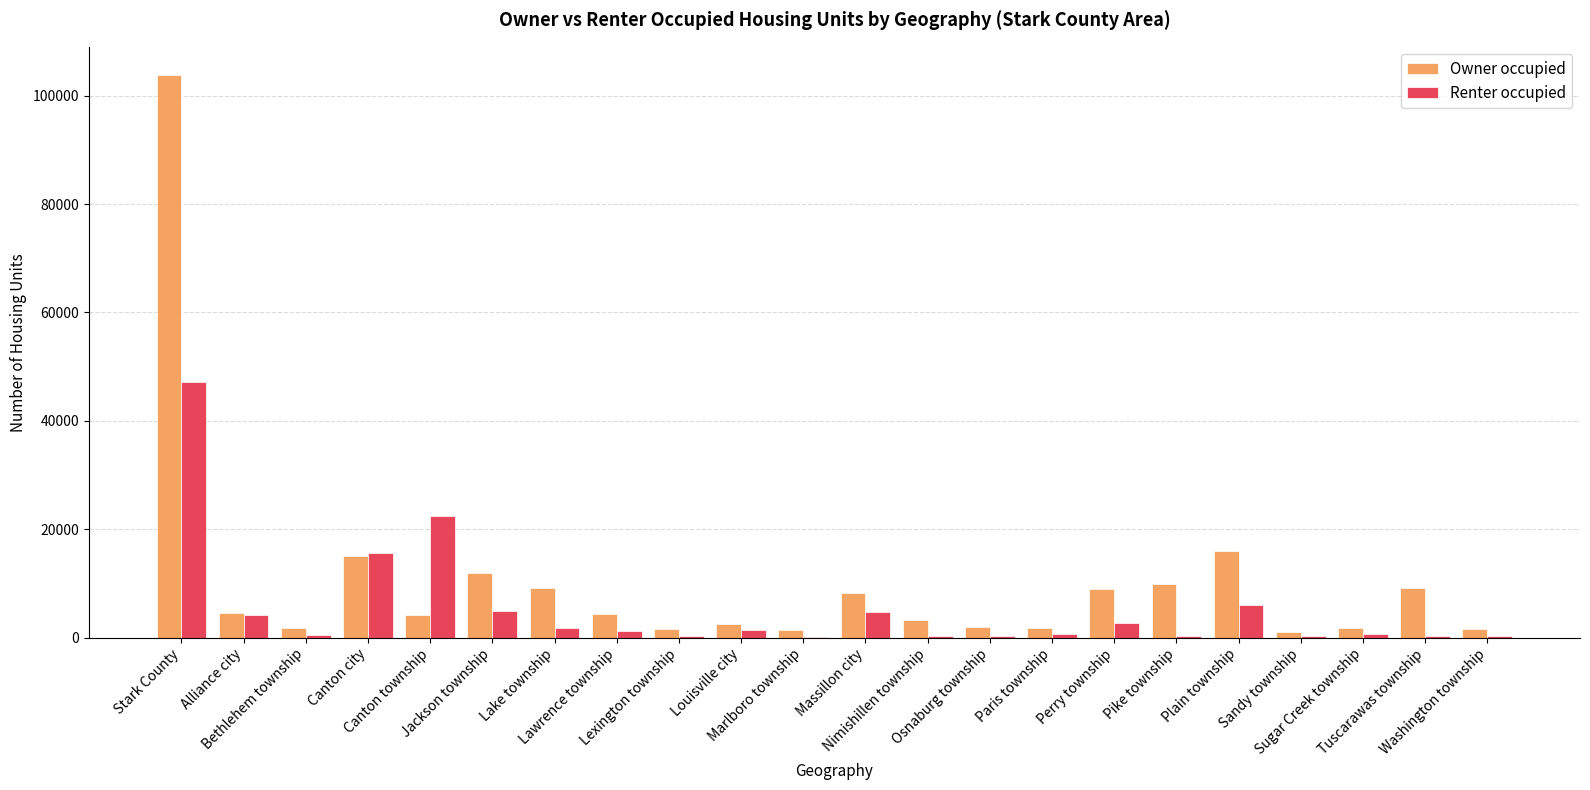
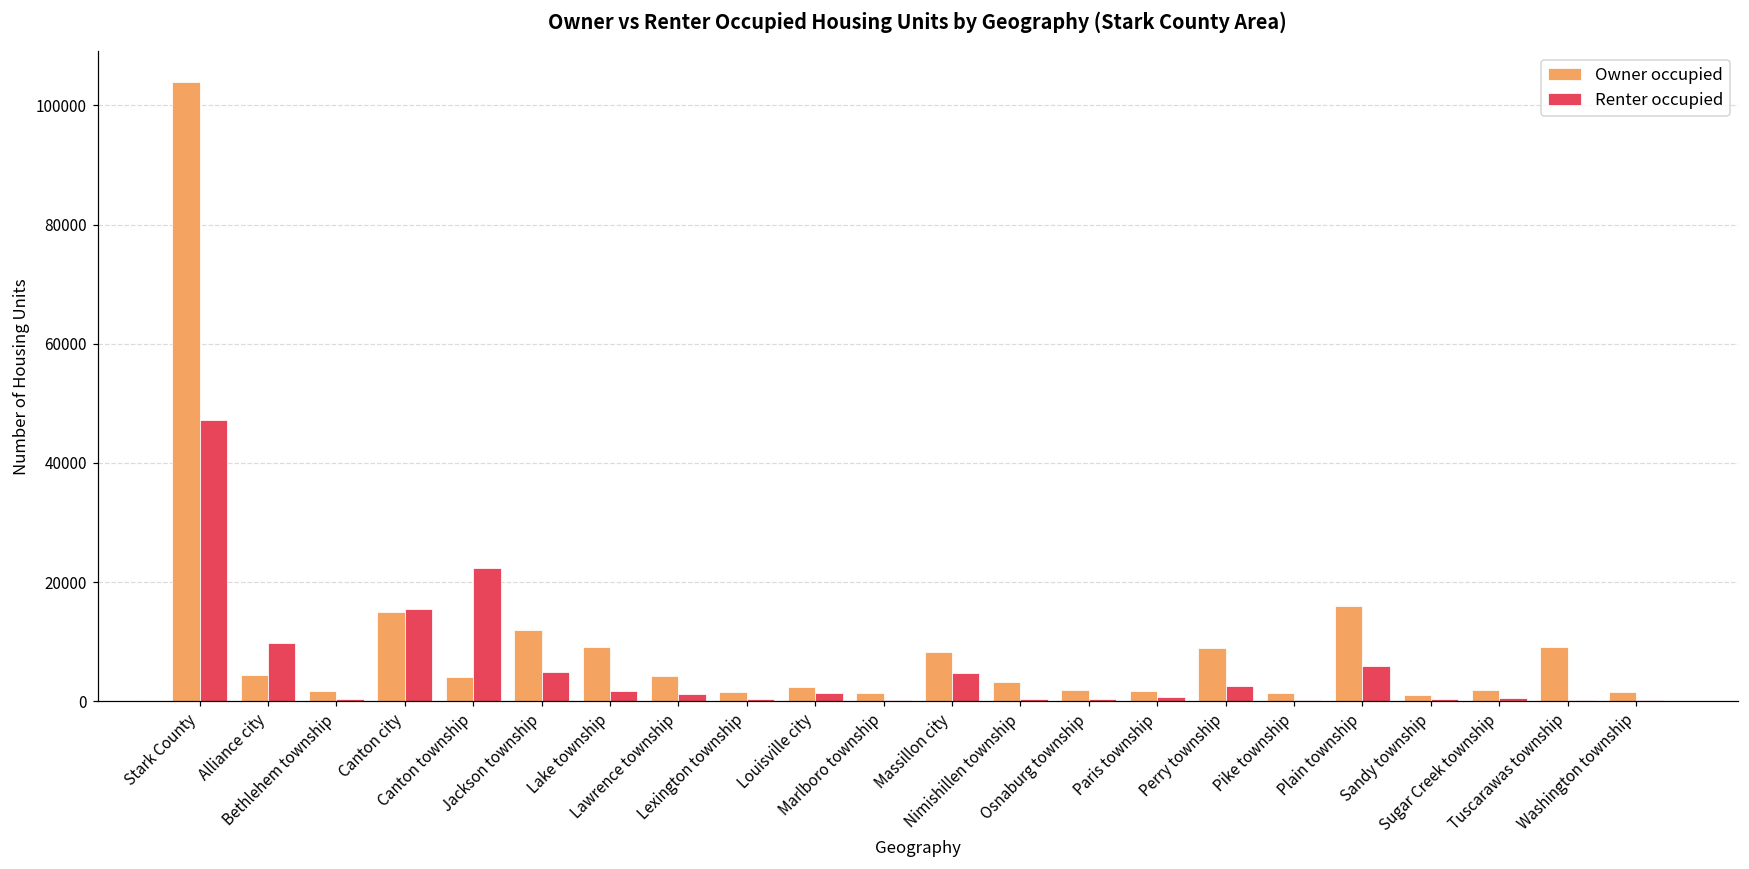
Renter occupied, Alliance city: 4000 -> 10000
Owner occupied, Pike township: 10000 -> 1000
